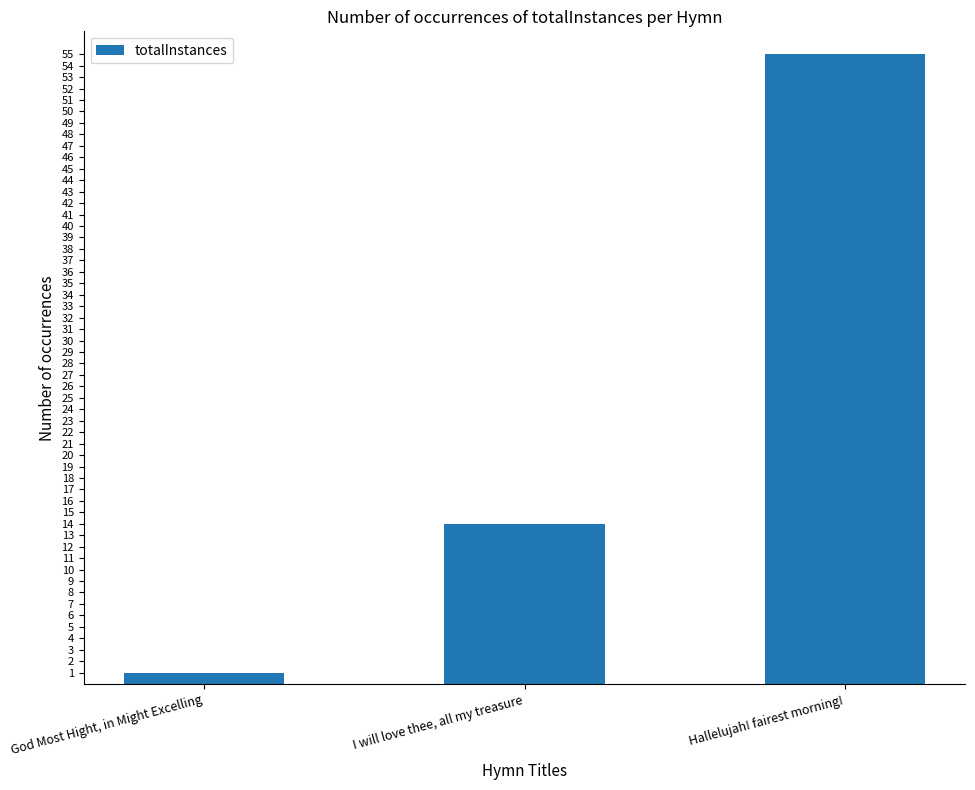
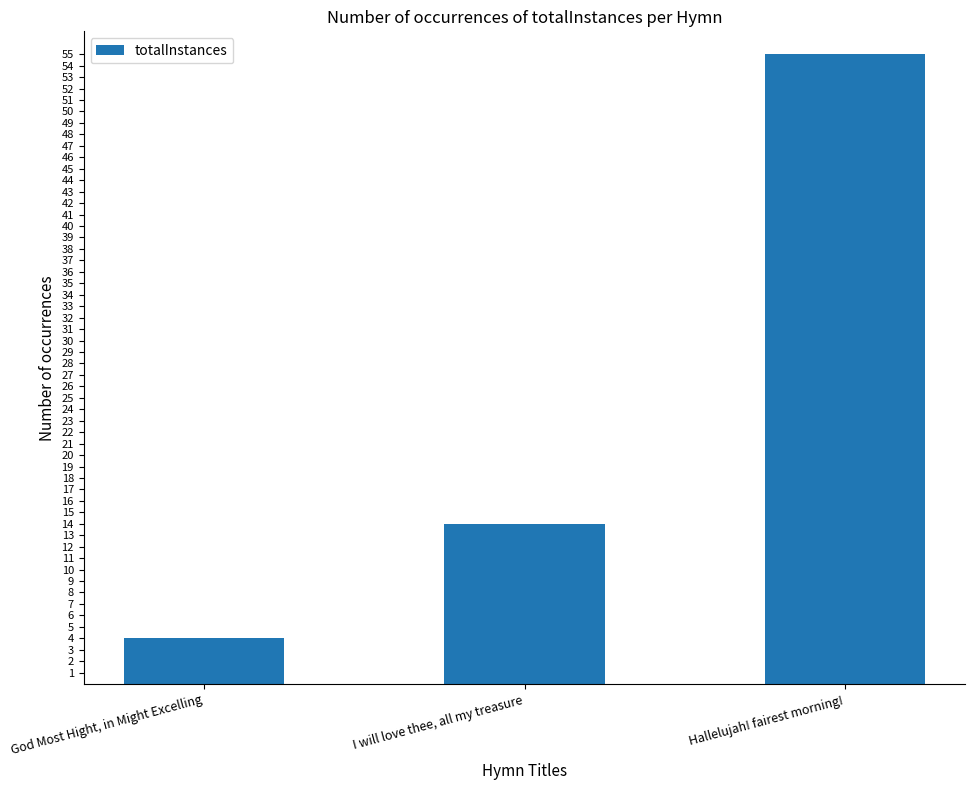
God Most Hight, in Might Excelling: 1 -> 4
